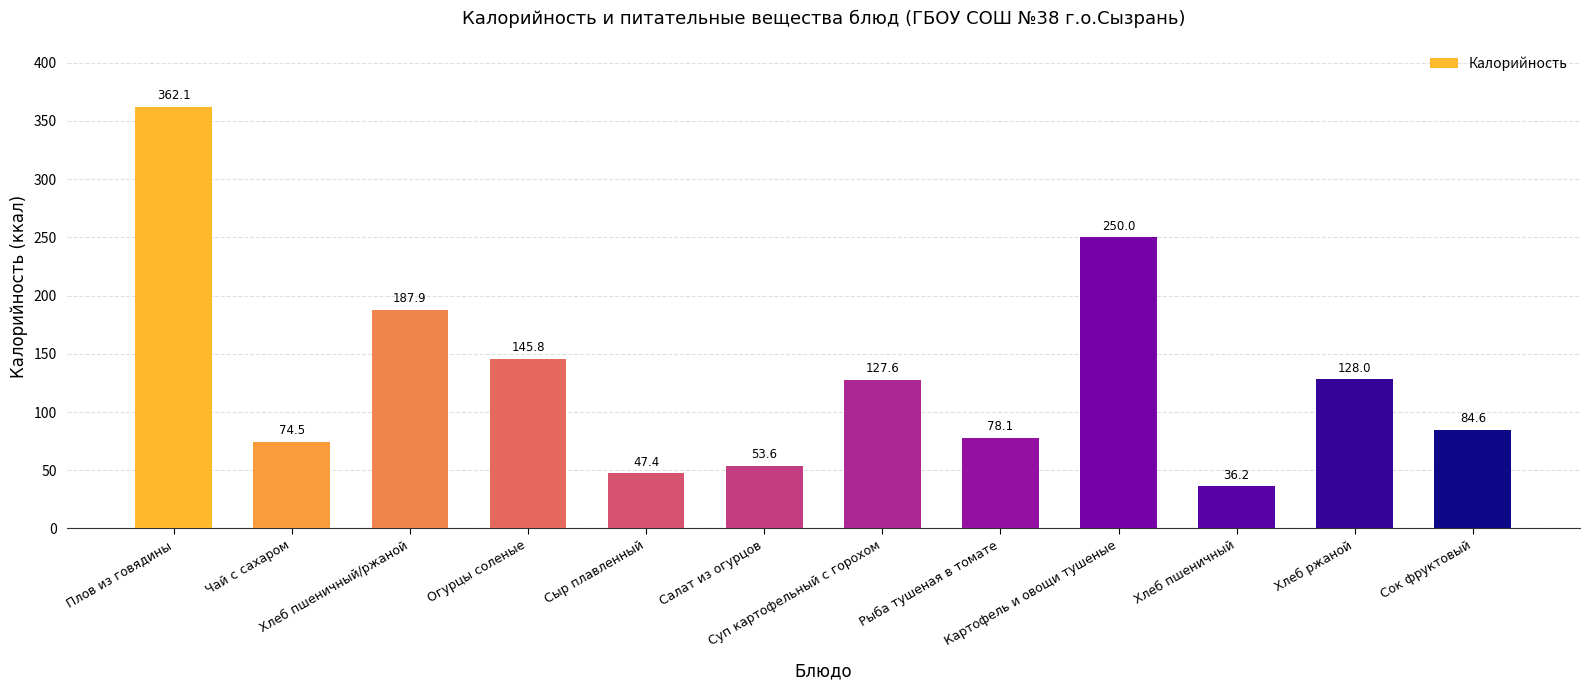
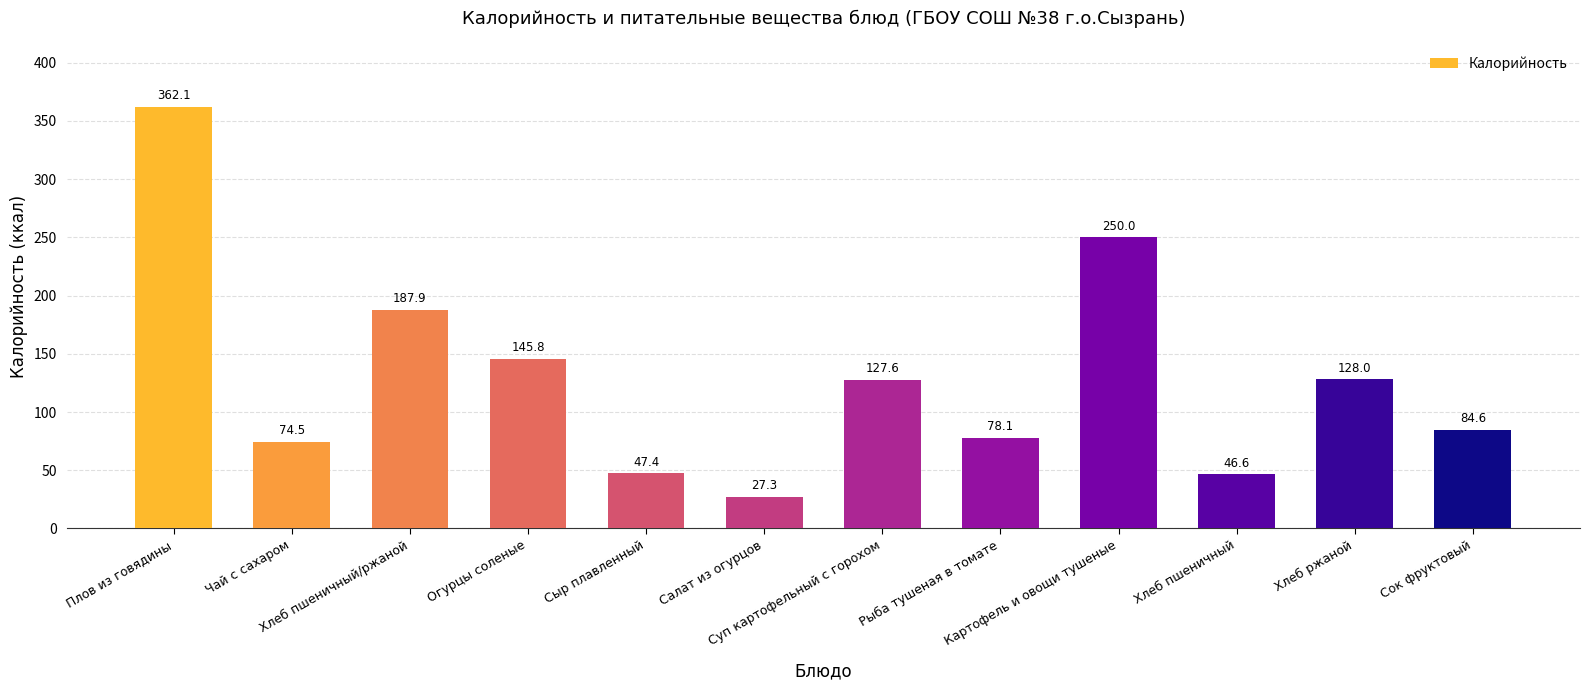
Салат из огурцов: 53.6 -> 27.3
Хлеб пшеничный: 36.2 -> 46.6
